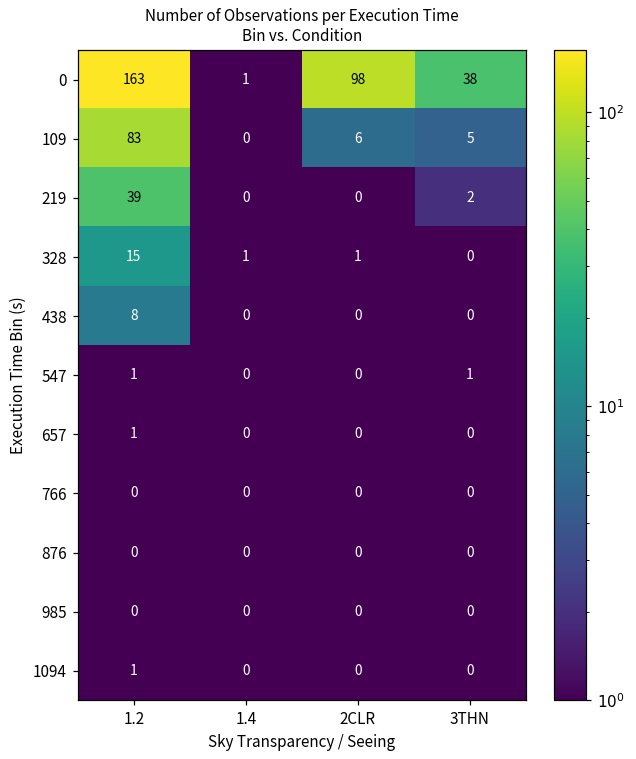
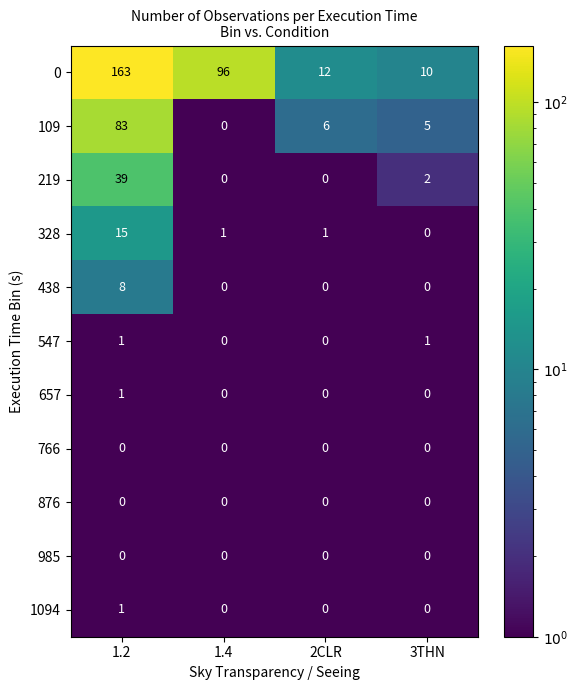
0, 1.4: 1 -> 96
0, 2CLR: 98 -> 12
0, 3THN: 38 -> 10
